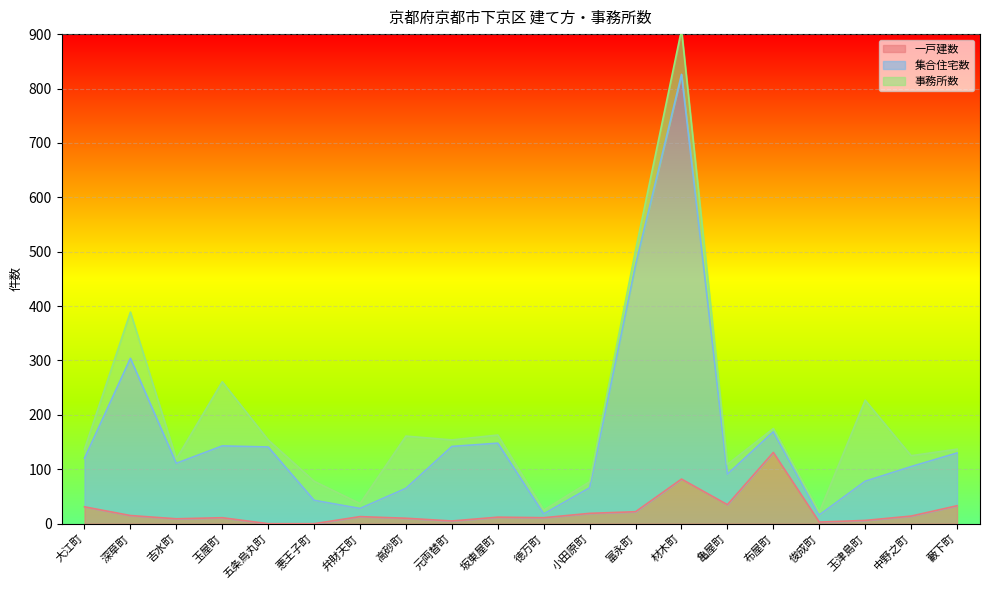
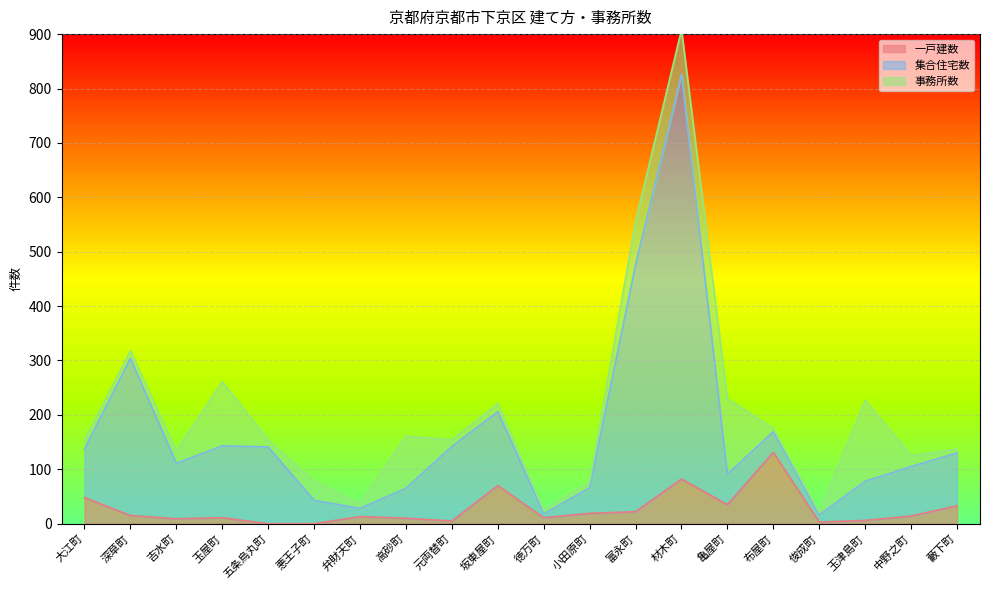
一戸建数, 大江町: 30 -> 50
事務所数, 深草町: 90 -> 10
事務所数, 吉水町: 10 -> 20
一戸建数, 坂東屋町: 10 -> 70
事務所数, 富永町: 30 -> 80
事務所数, 亀屋町: 20 -> 140
